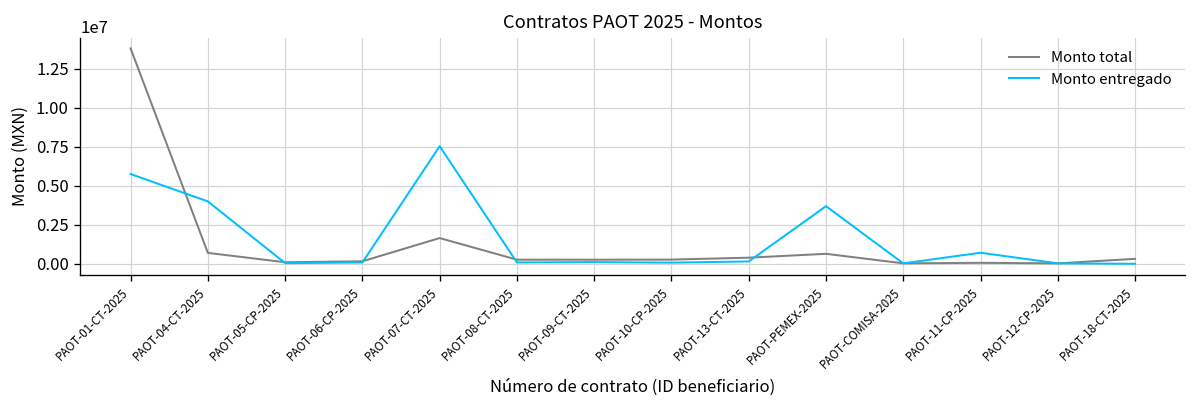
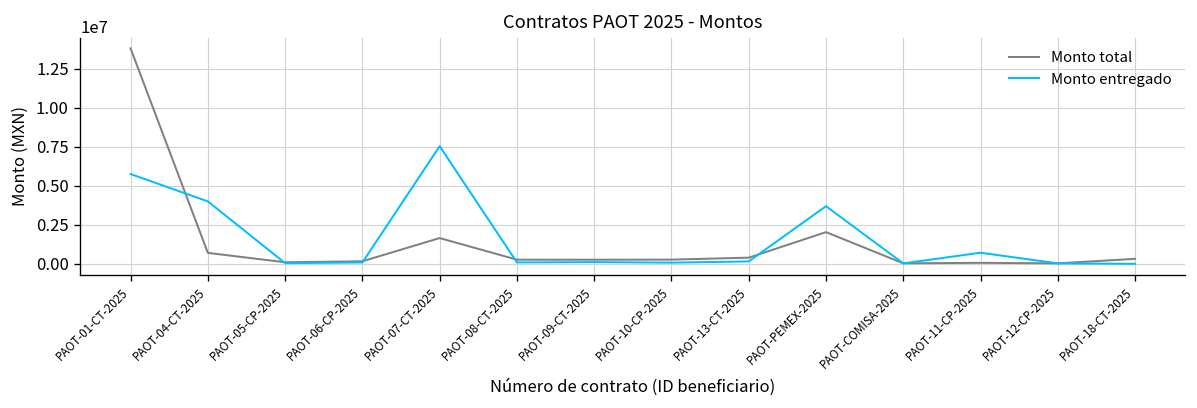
Monto total, PAOT-PEMEX-2025: 600000 -> 2000000
